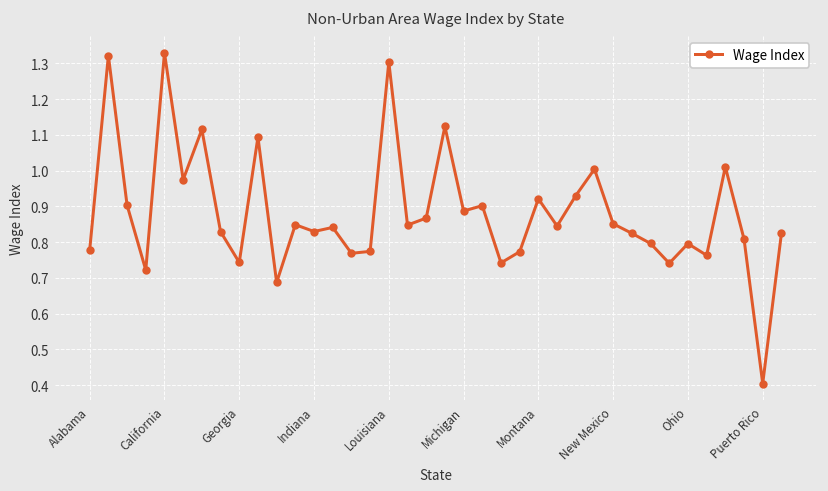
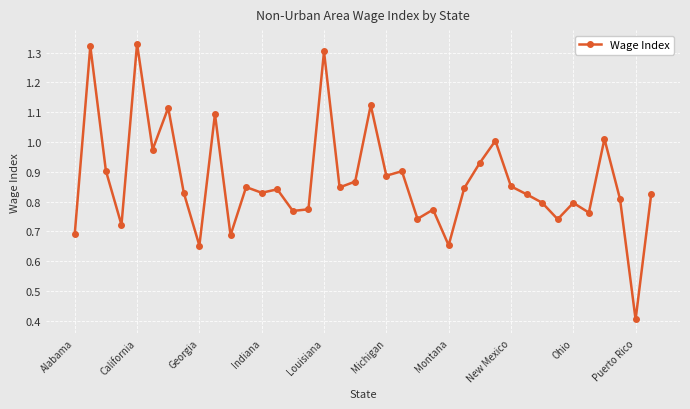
Alabama: 0.78 -> 0.69
Georgia: 0.74 -> 0.65
Montana: 0.92 -> 0.65
